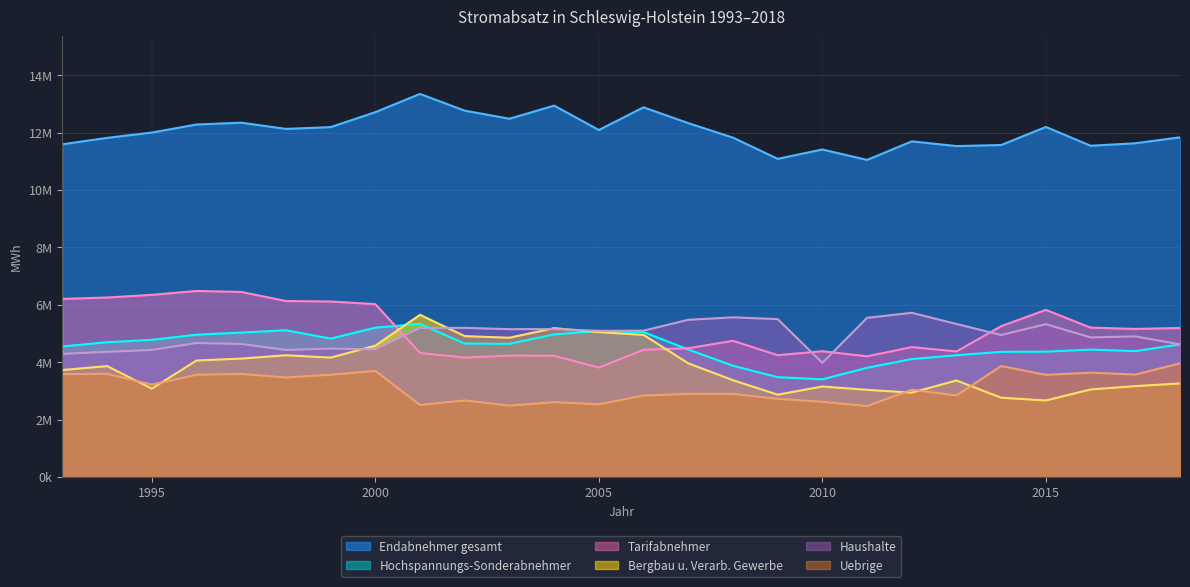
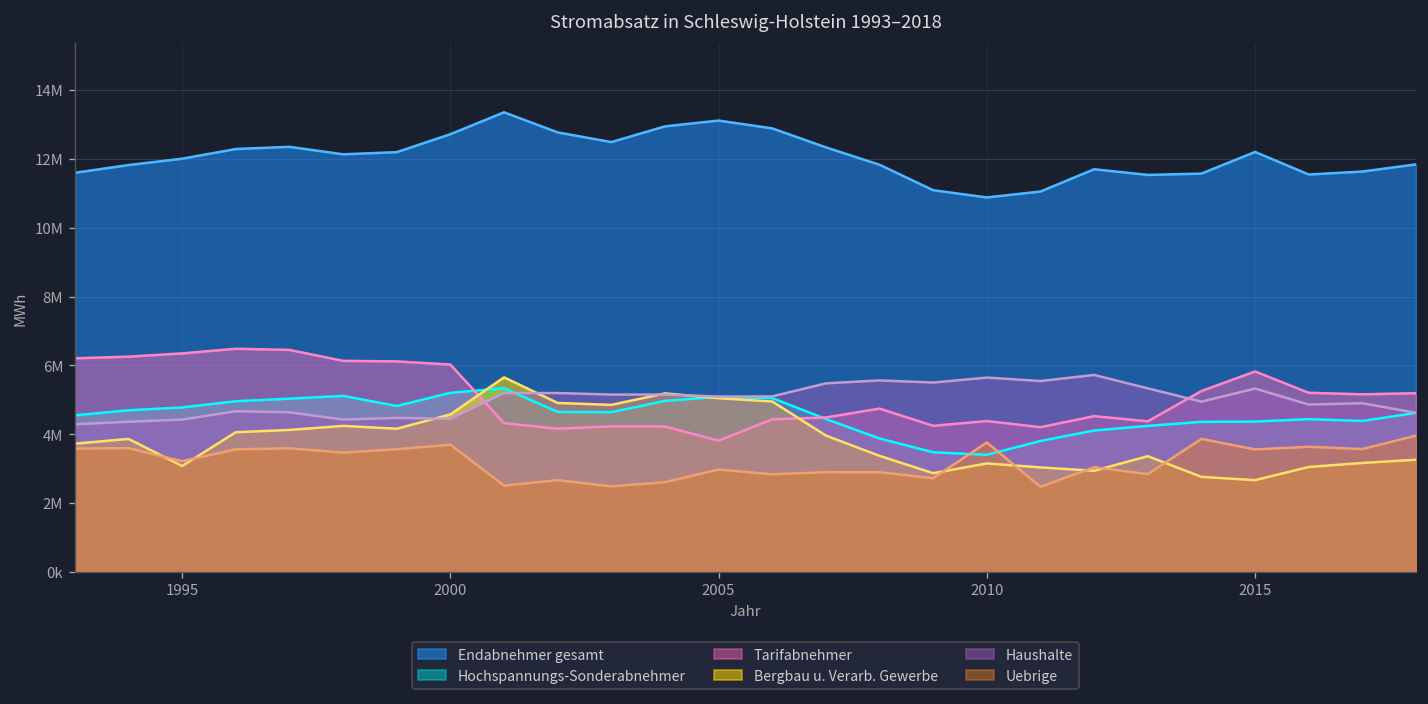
Endabnehmer gesamt, 2005: 12100000 -> 13100000
Uebrige, 2005: 2500000 -> 3000000
Endabnehmer gesamt, 2010: 11400000 -> 10900000
Haushalte, 2010: 4000000 -> 5600000
Uebrige, 2010: 2600000 -> 3800000
